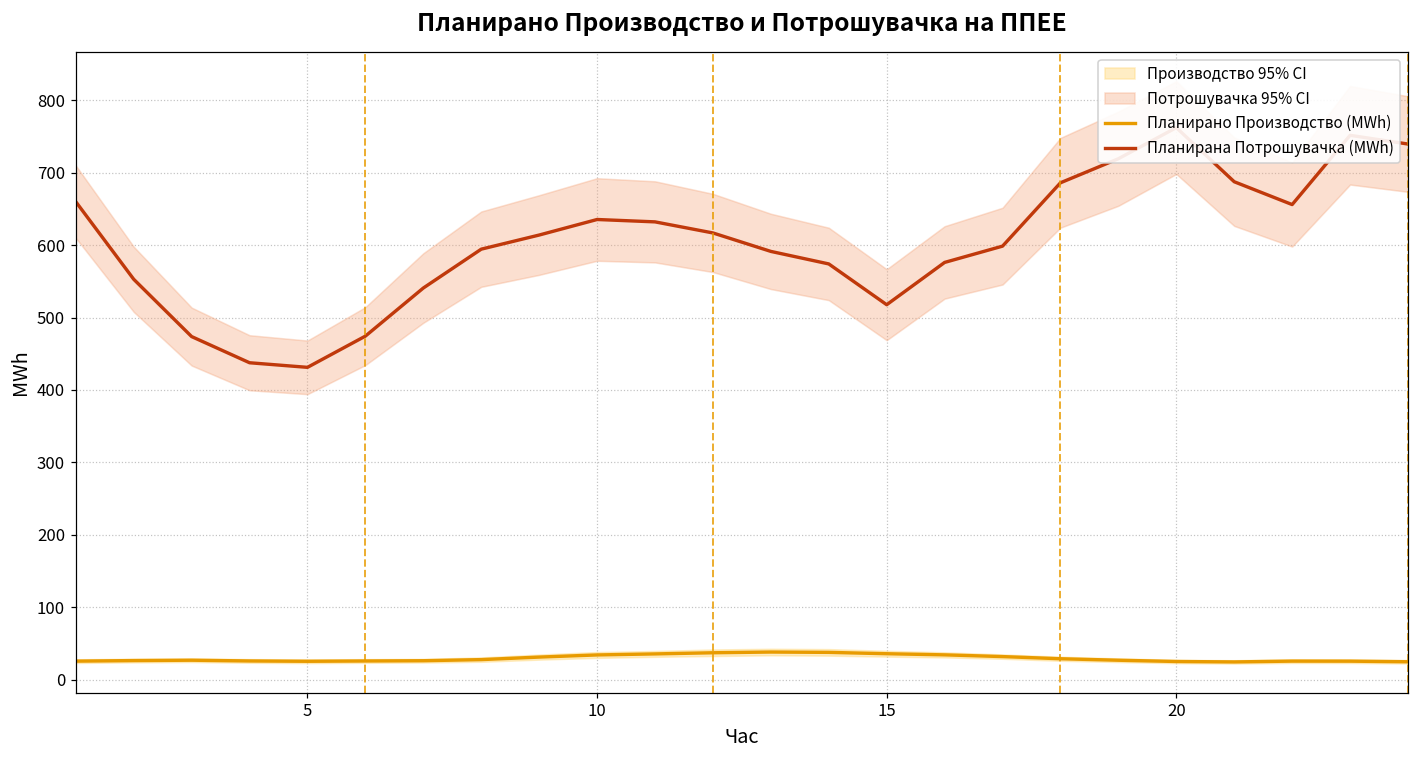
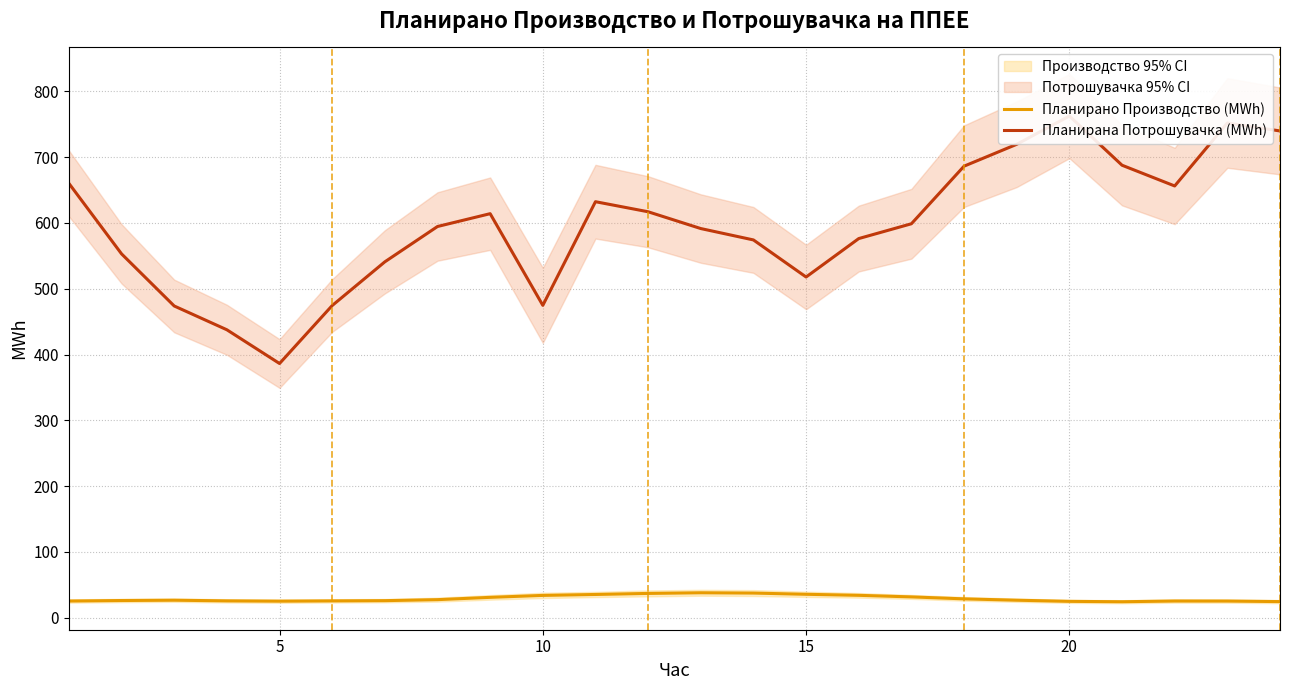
Планирана Потрошувачка (MWh), 5: 430 -> 390
Планирана Потрошувачка (MWh), 10: 640 -> 470
